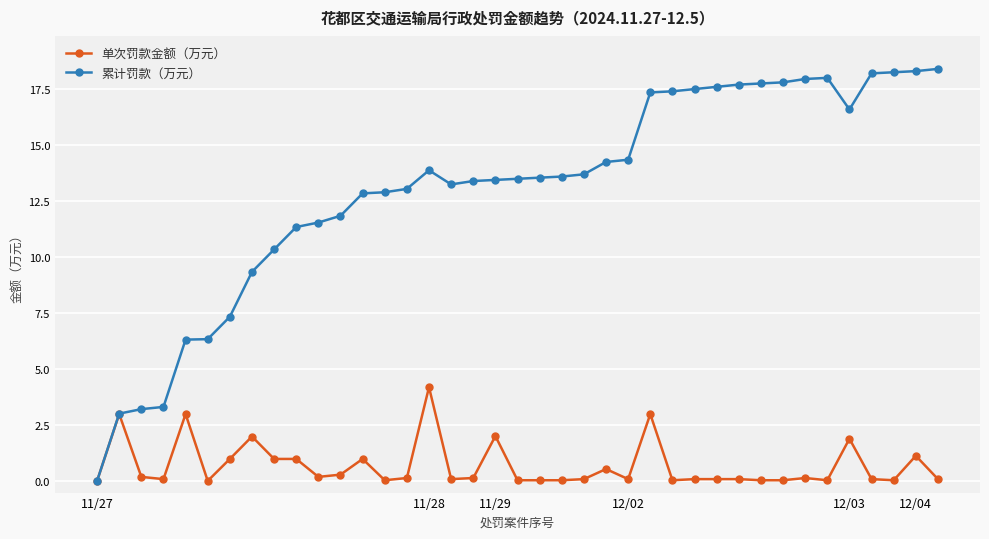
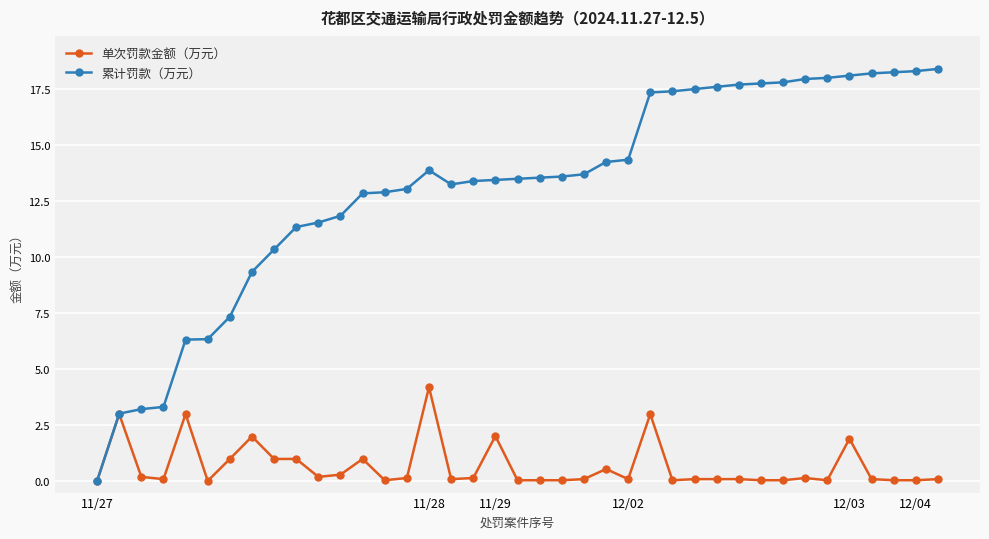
累计罚款（万元）, 12/03: 16.6 -> 18.1
单次罚款金额（万元）, 12/04: 1.1 -> 0.1
